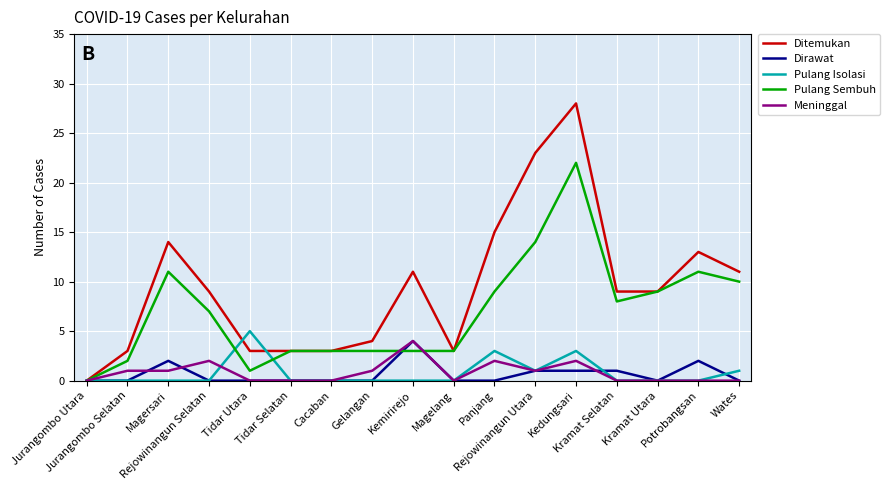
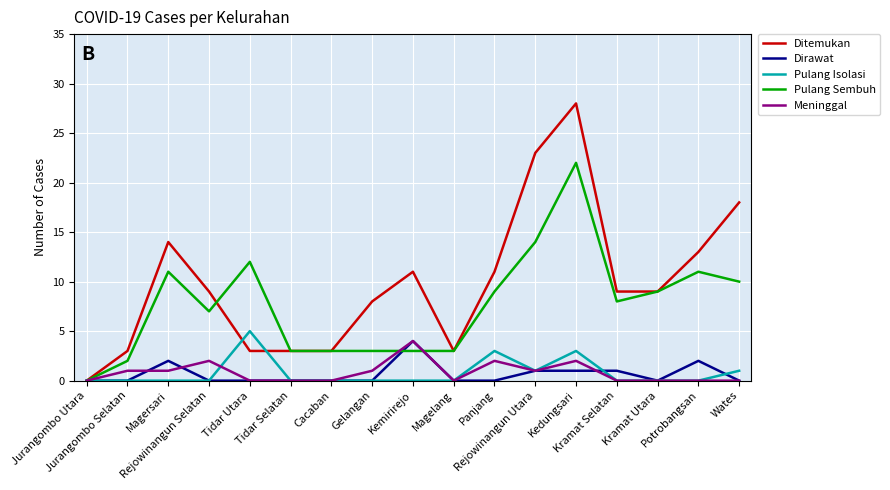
Pulang Sembuh, Tidar Utara: 1 -> 12
Ditemukan, Gelangan: 4 -> 8
Ditemukan, Panjang: 15 -> 11
Ditemukan, Wates: 11 -> 18
